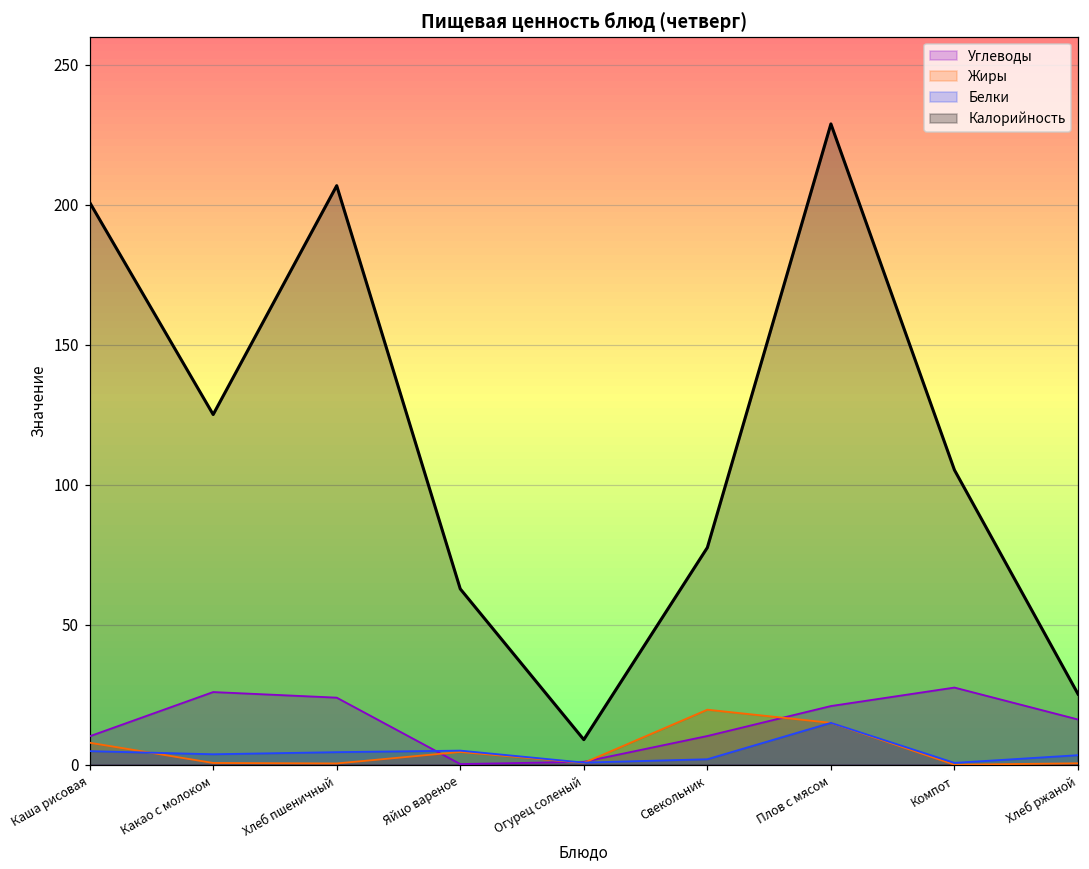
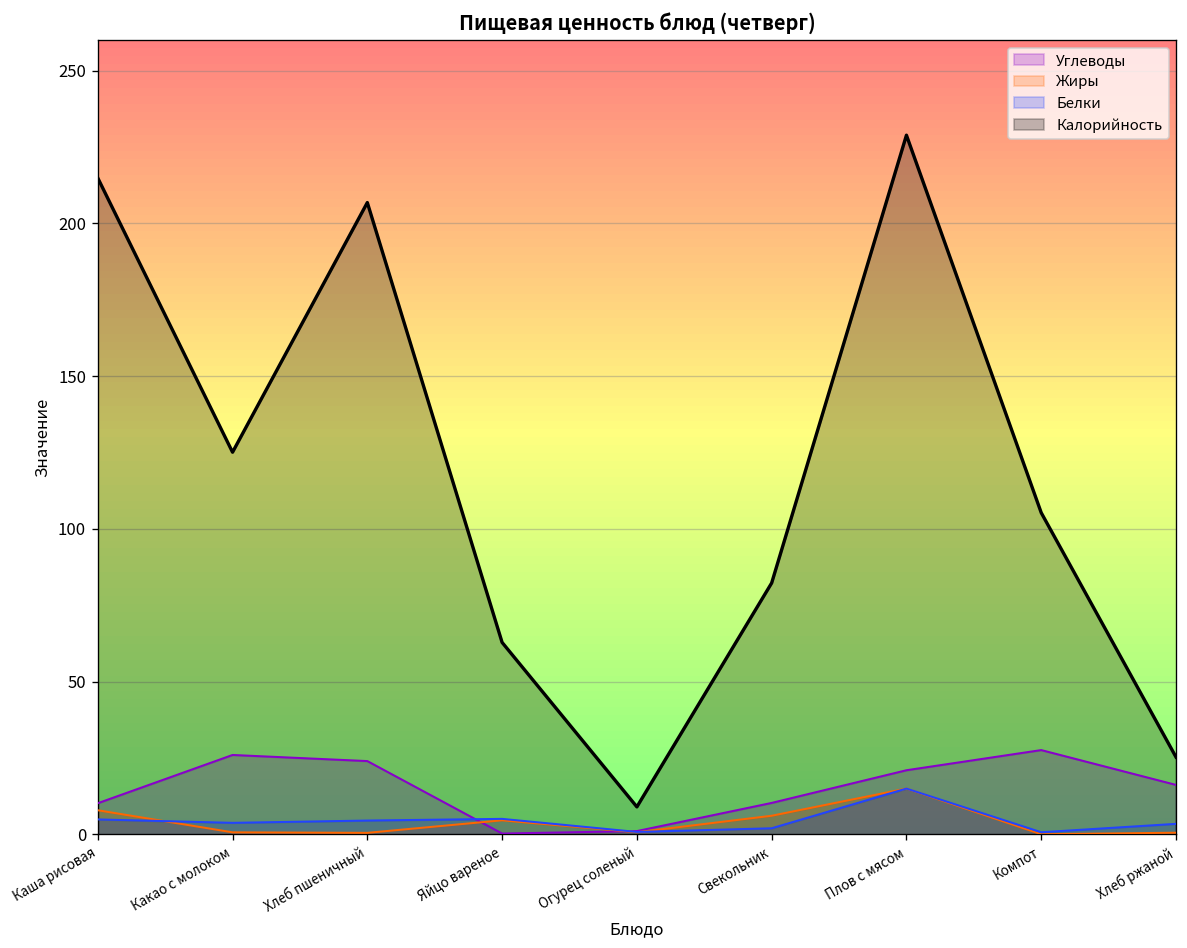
Калорийность, Каша рисовая: 201 -> 215
Жиры, Свекольник: 20 -> 6
Калорийность, Свекольник: 78 -> 82
